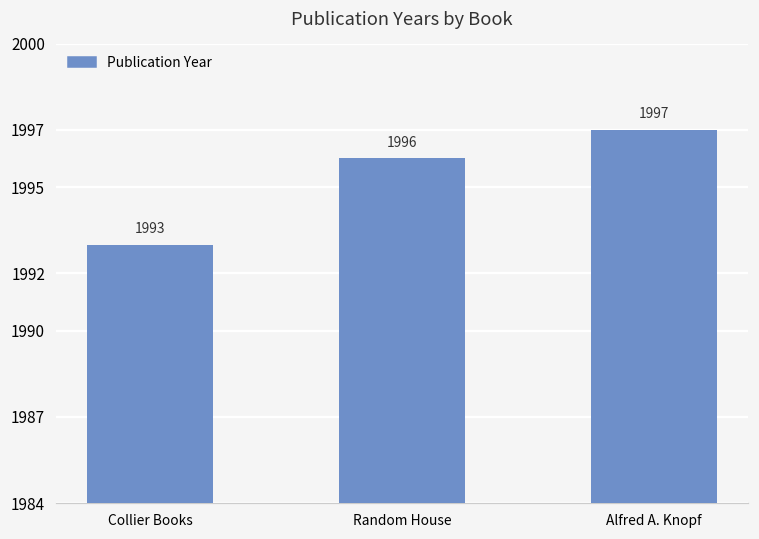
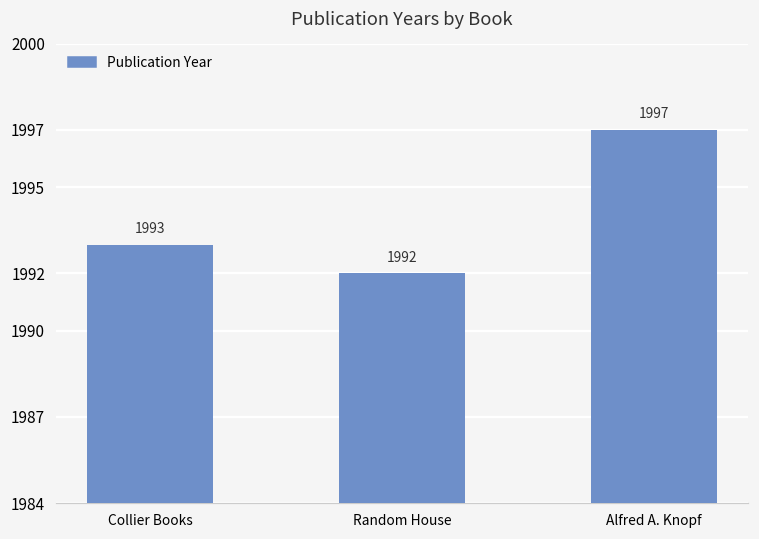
Random House: 1996 -> 1992
